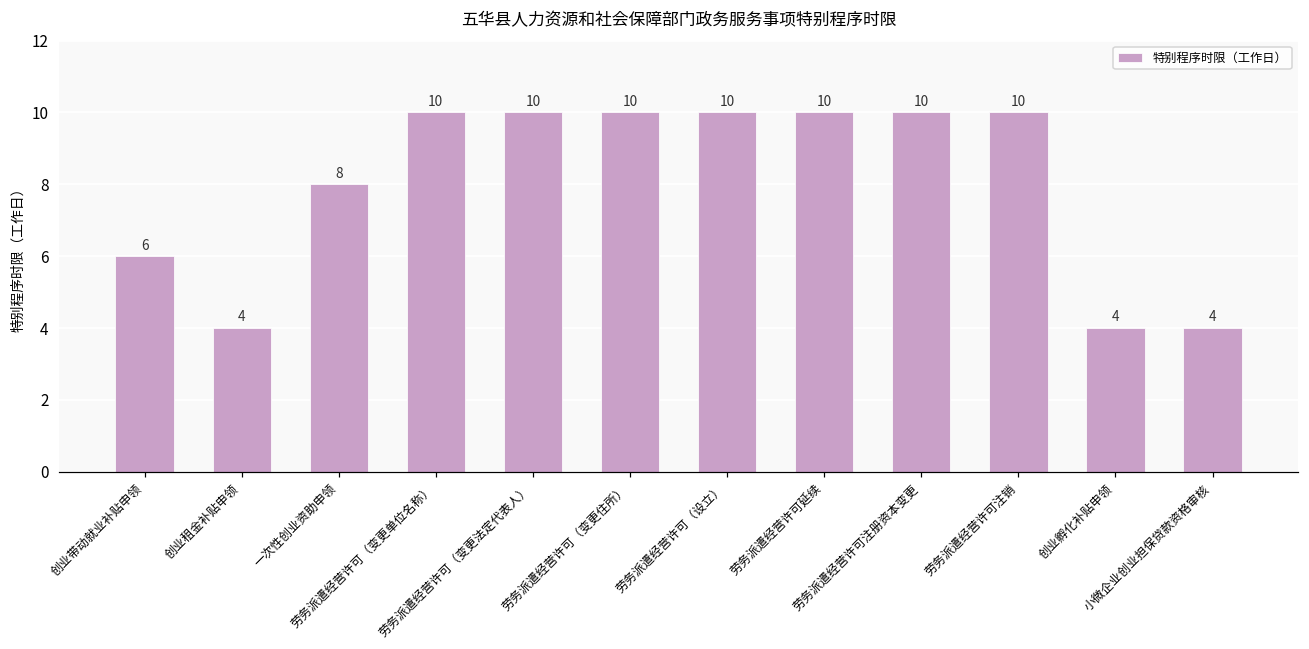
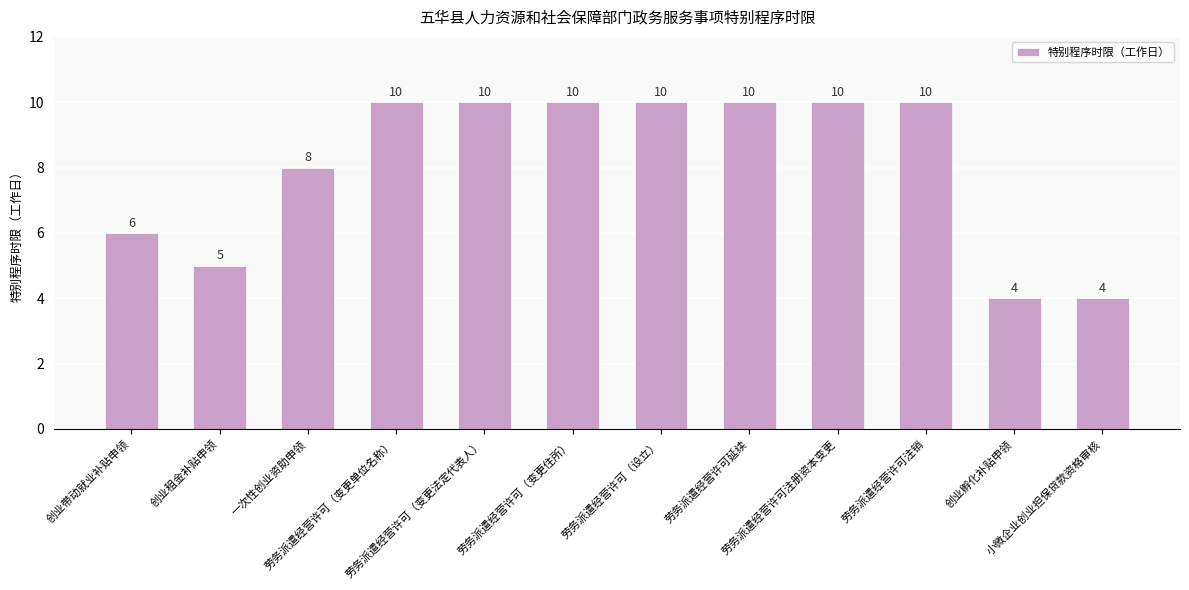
创业租金补贴申领: 4 -> 5
